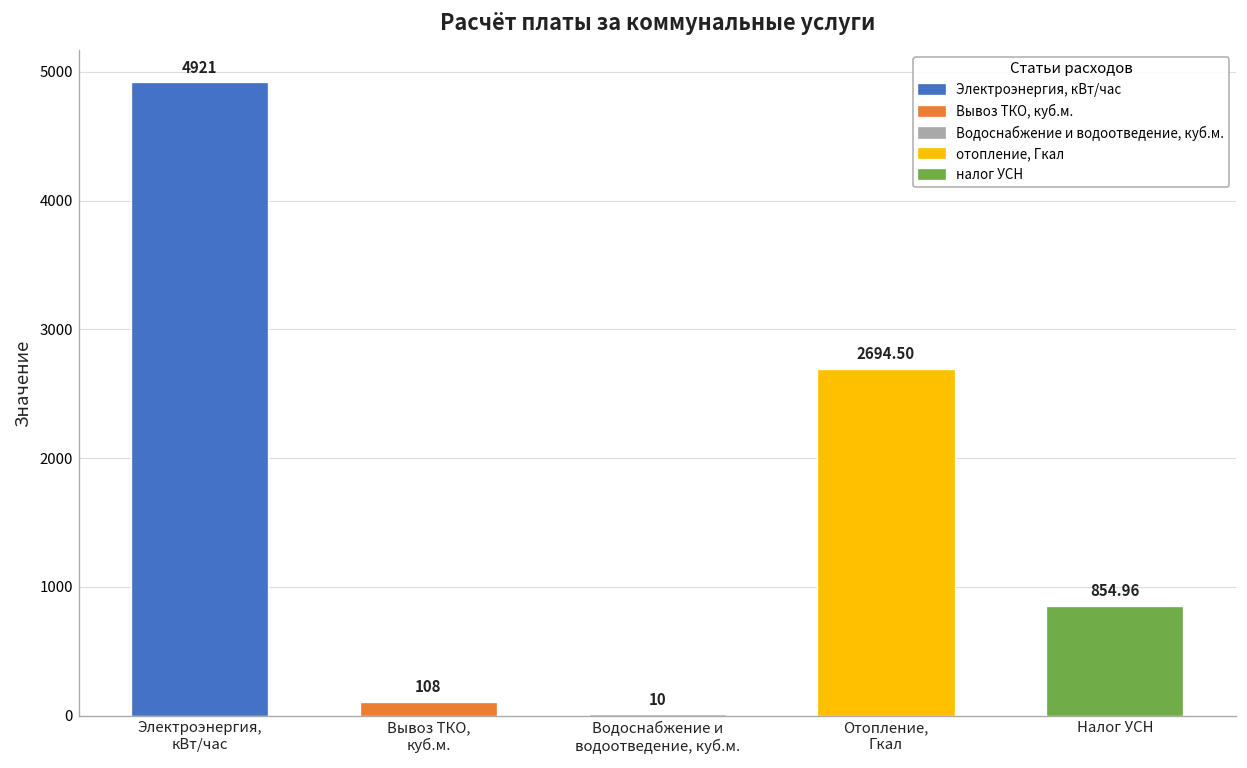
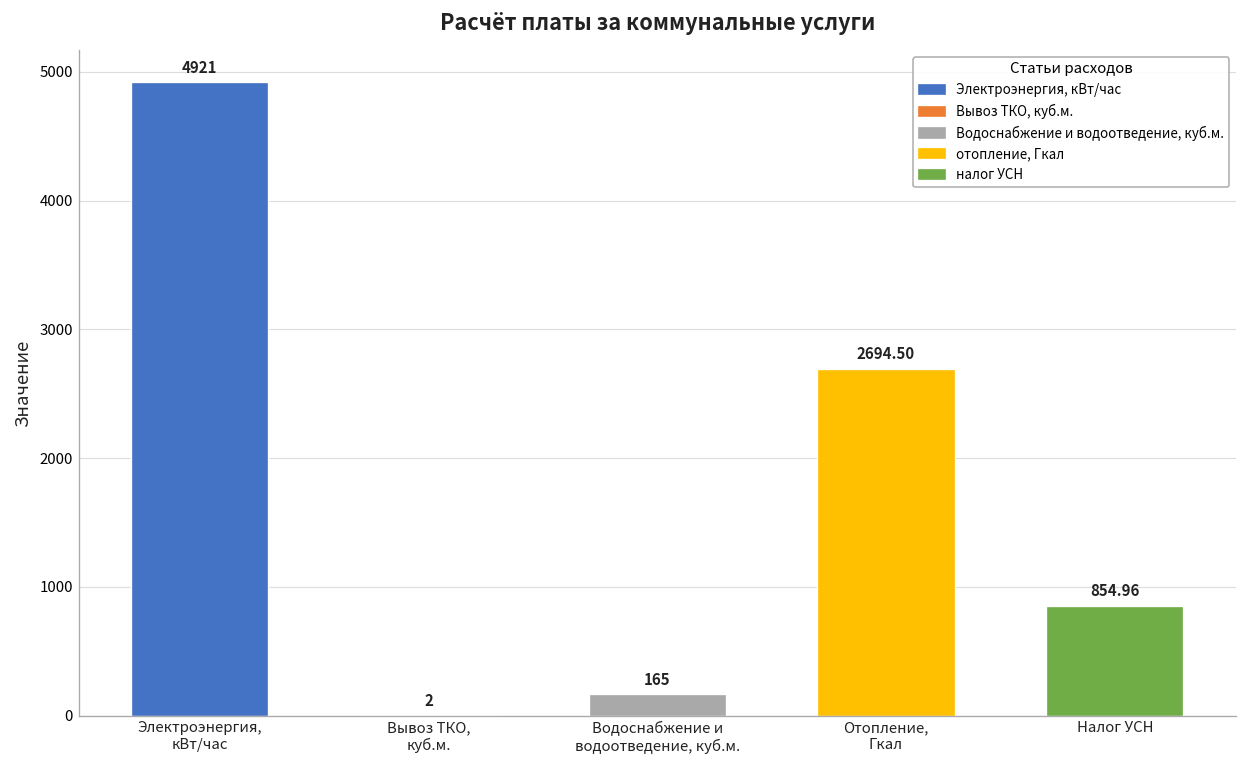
Вывоз ТКО, куб.м.: 108 -> 2
Водоснабжение и водоотведение, куб.м.: 10 -> 165
